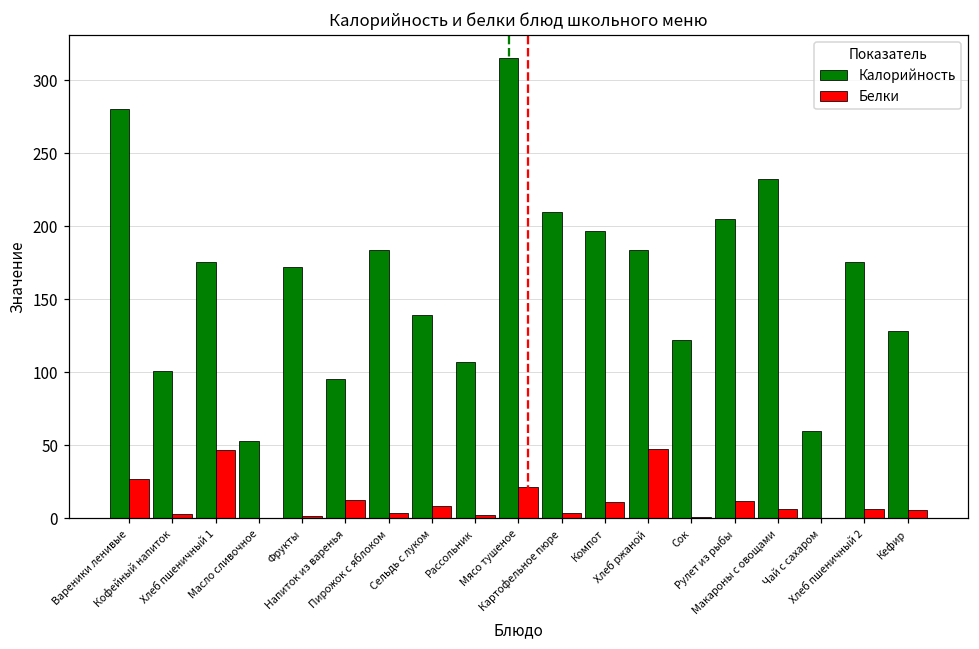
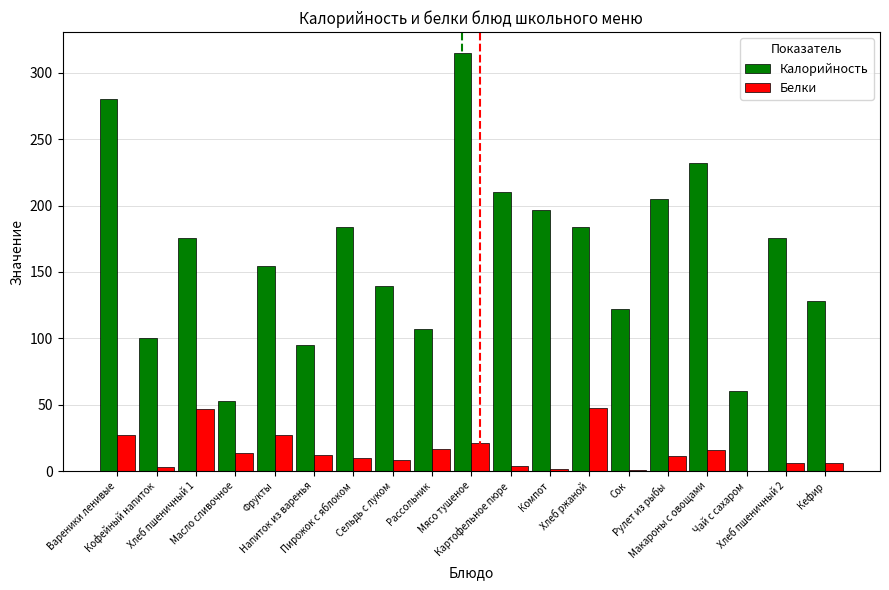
Белки, Масло сливочное: 0 -> 13
Калорийность, Фрукты: 172 -> 155
Белки, Фрукты: 1 -> 27
Белки, Пирожок с яблоком: 4 -> 10
Белки, Рассольник: 2 -> 17
Белки, Компот: 11 -> 1
Белки, Макароны с овощами: 6 -> 16
